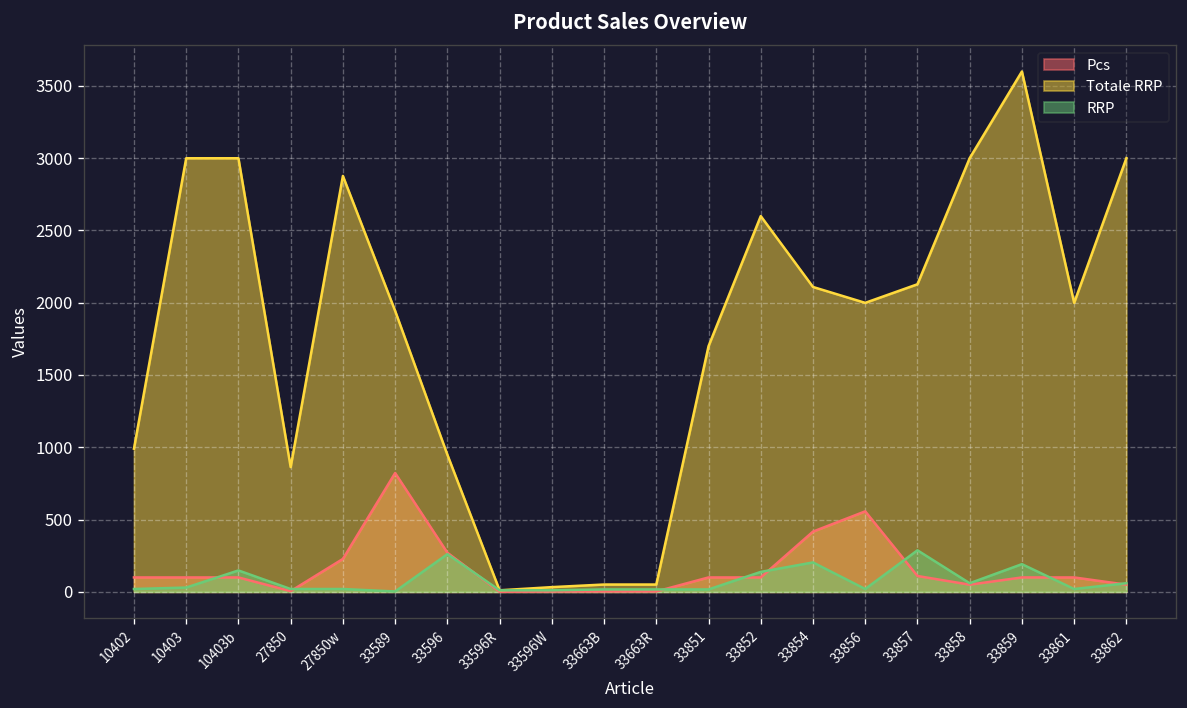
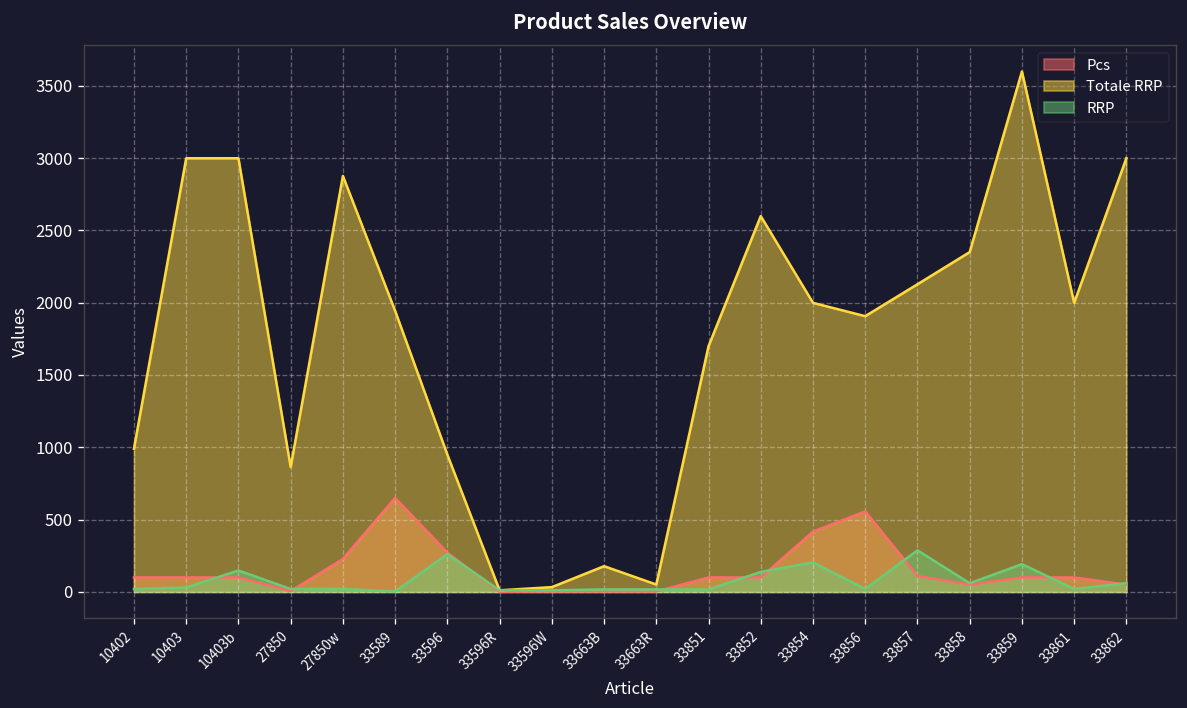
Pcs, 33589: 820 -> 650
Totale RRP, 33663B: 50 -> 180
Totale RRP, 33854: 2110 -> 2000
Totale RRP, 33856: 2000 -> 1910
Totale RRP, 33858: 3000 -> 2350
